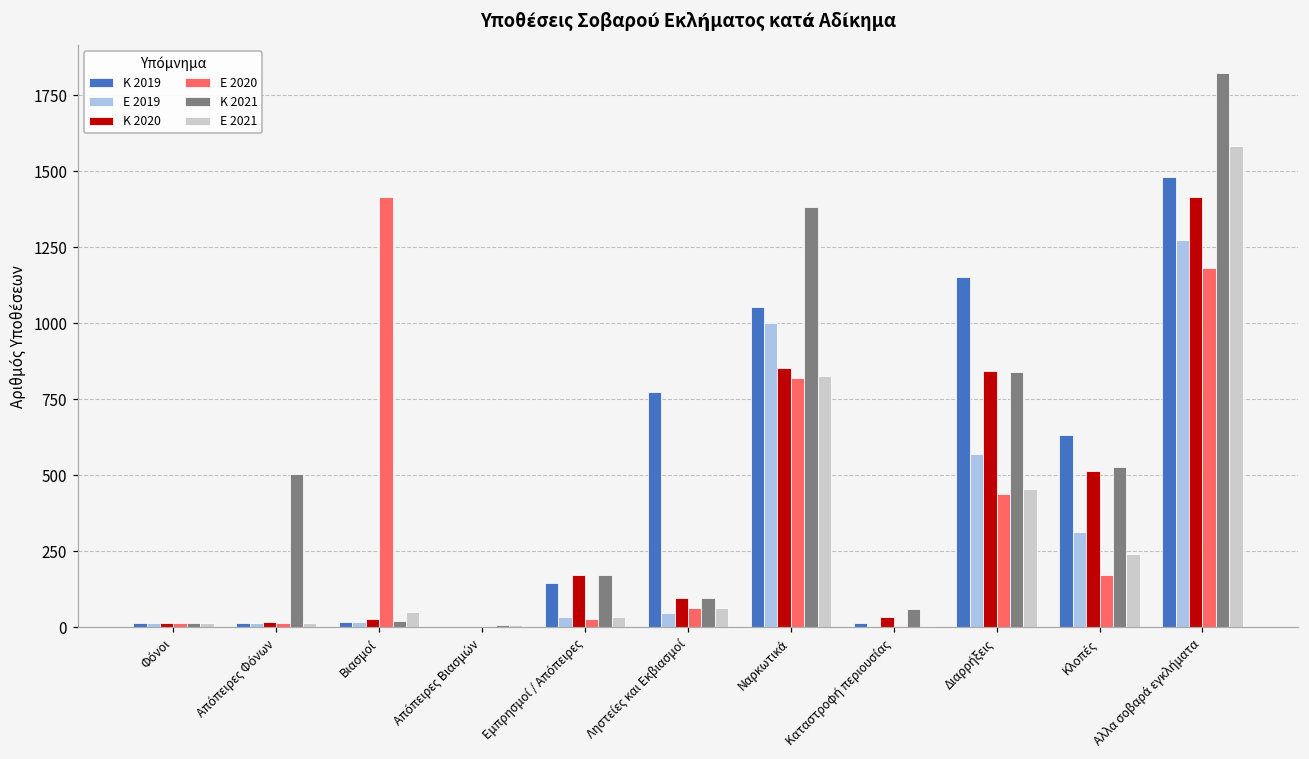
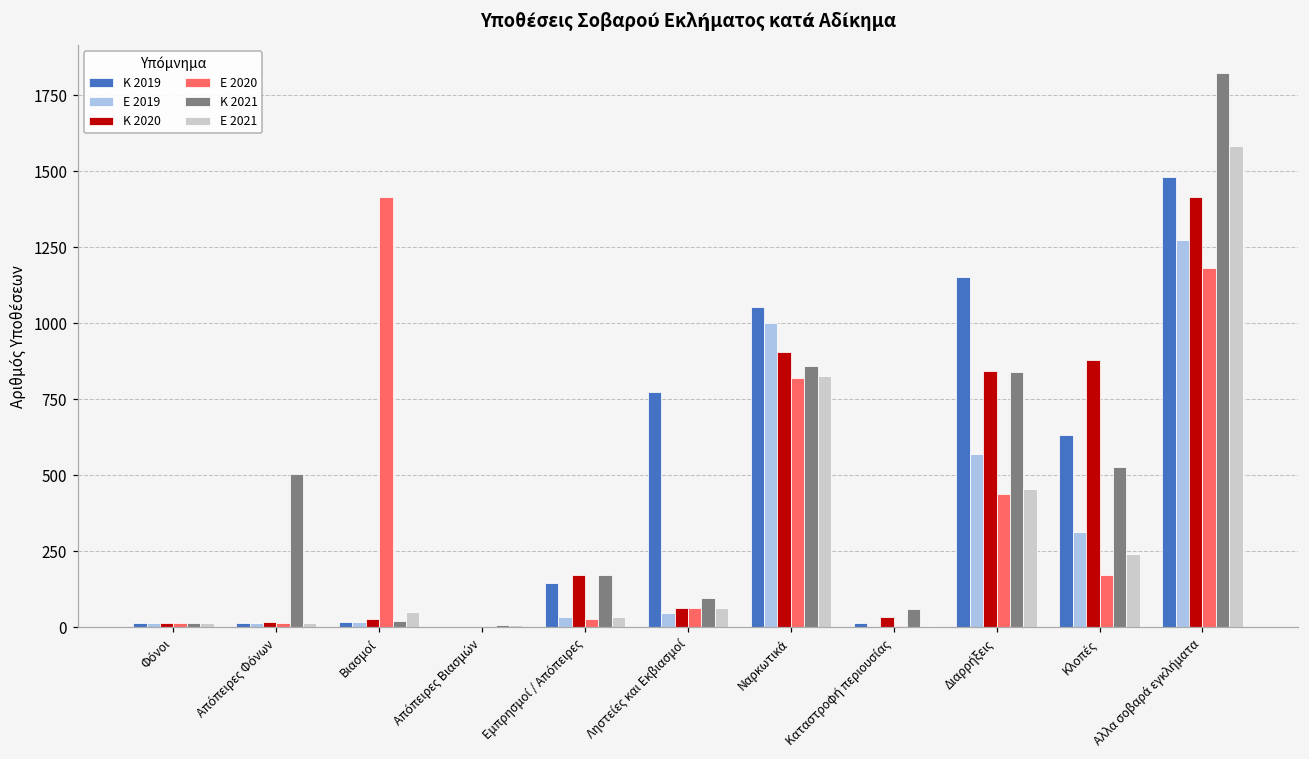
Κ 2020, Ληστείες και Εκβιασμοί: 100 -> 60
Κ 2020, Ναρκωτικά: 850 -> 910
Κ 2021, Ναρκωτικά: 1380 -> 860
Κ 2020, Κλοπές: 510 -> 880
